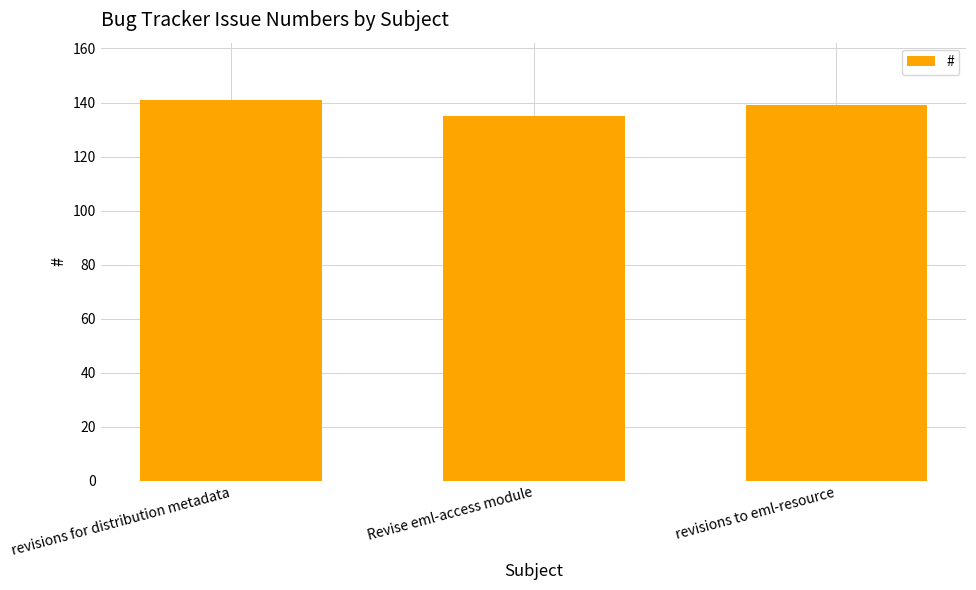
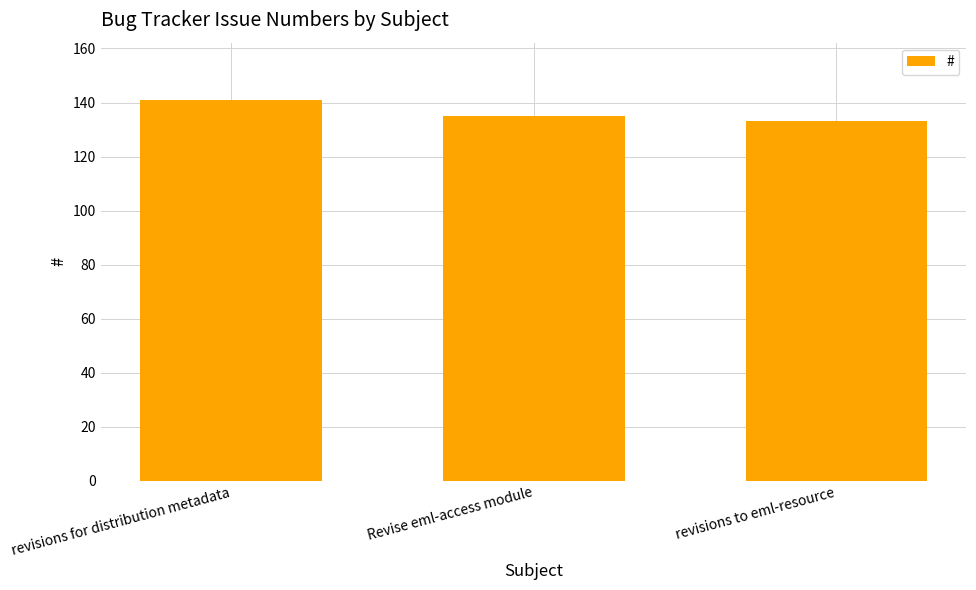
revisions to eml-resource: 139 -> 133
